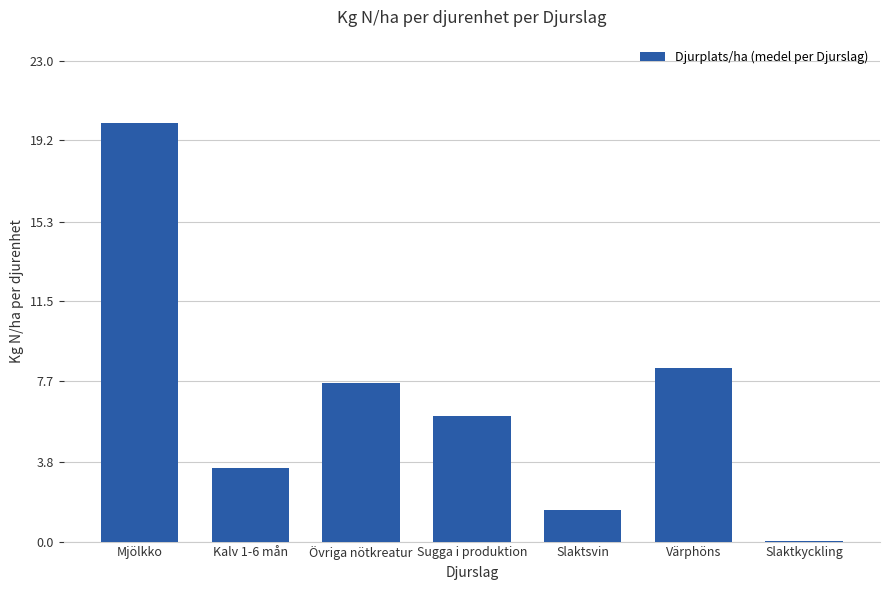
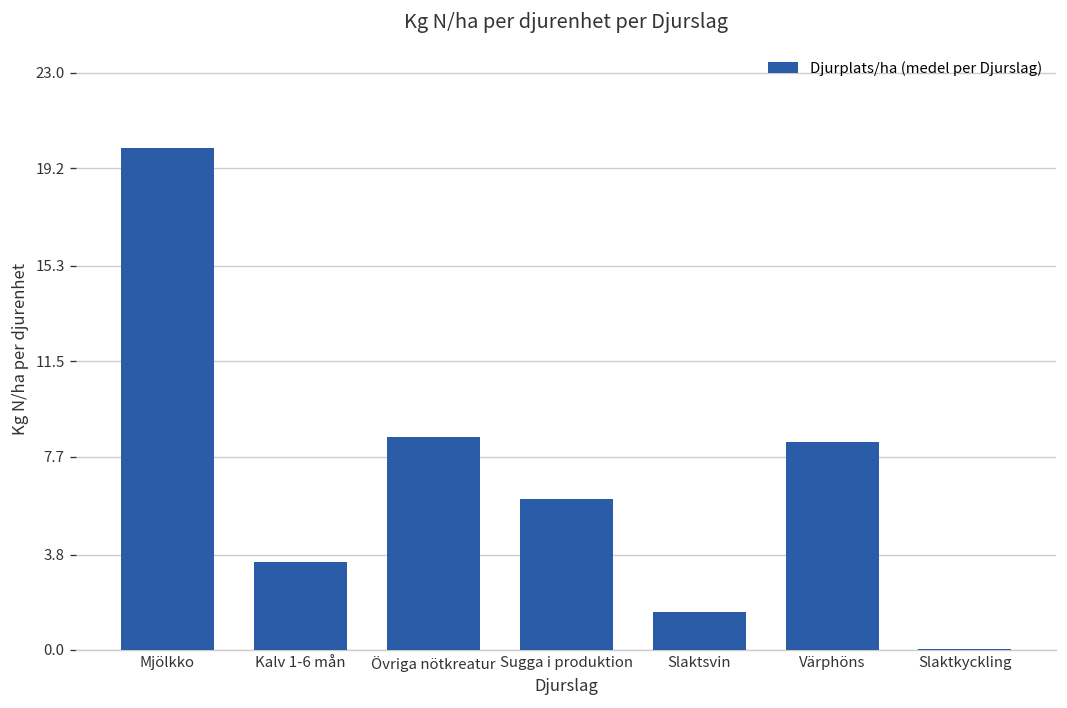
Övriga nötkreatur: 7.6 -> 8.5
